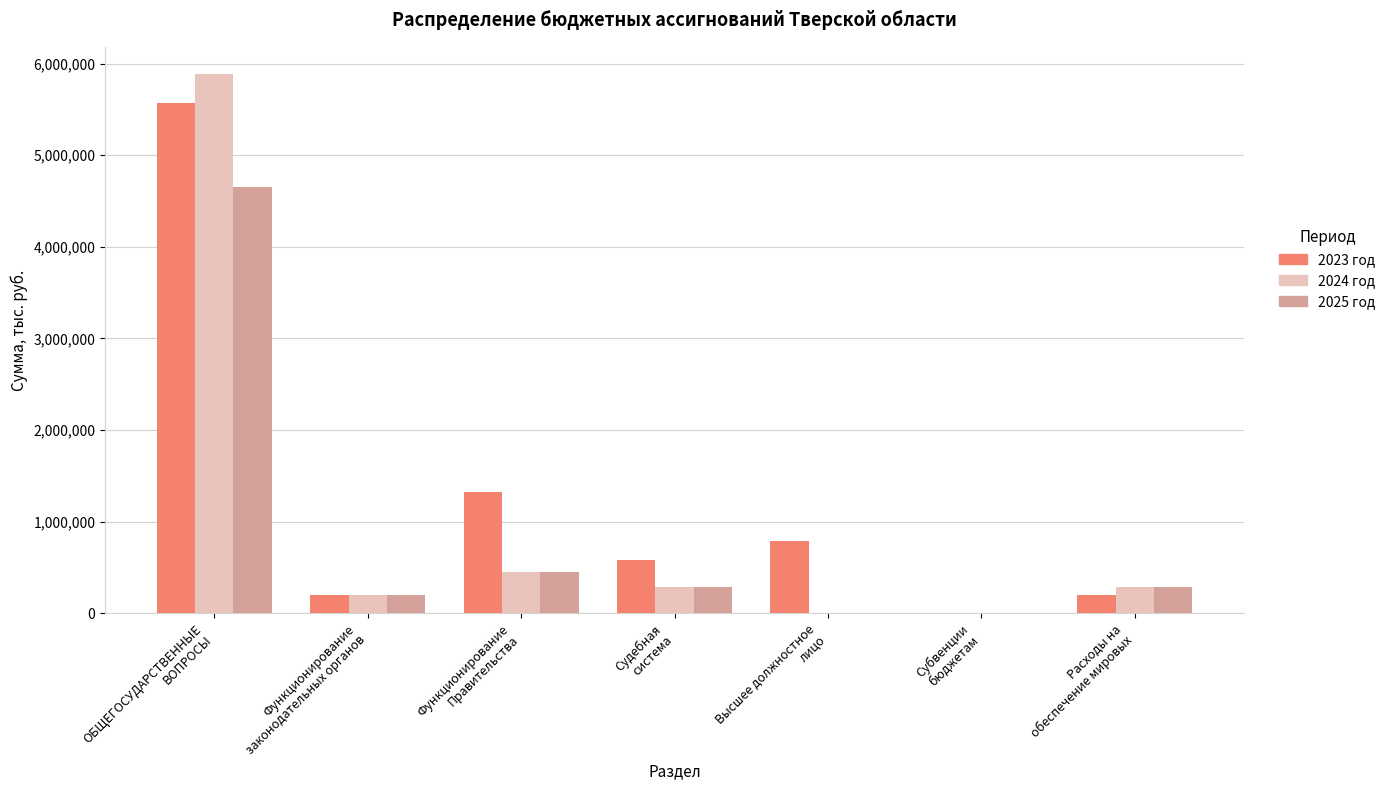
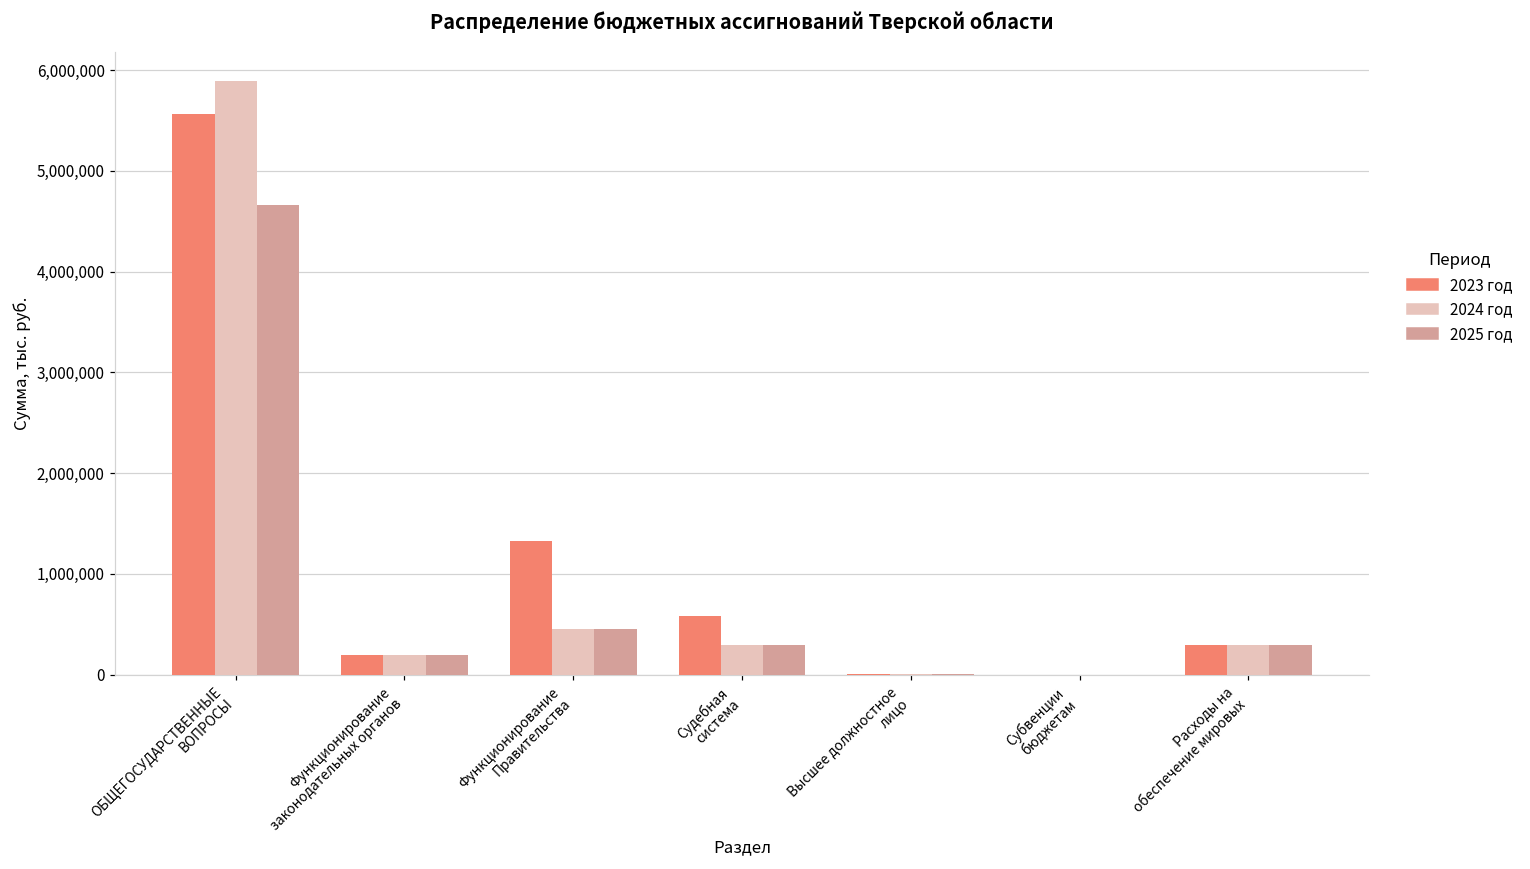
2023 год, Высшее должностное лицо: 800,000 -> 0
2023 год, Расходы на обеспечение мировых: 200,000 -> 300,000
